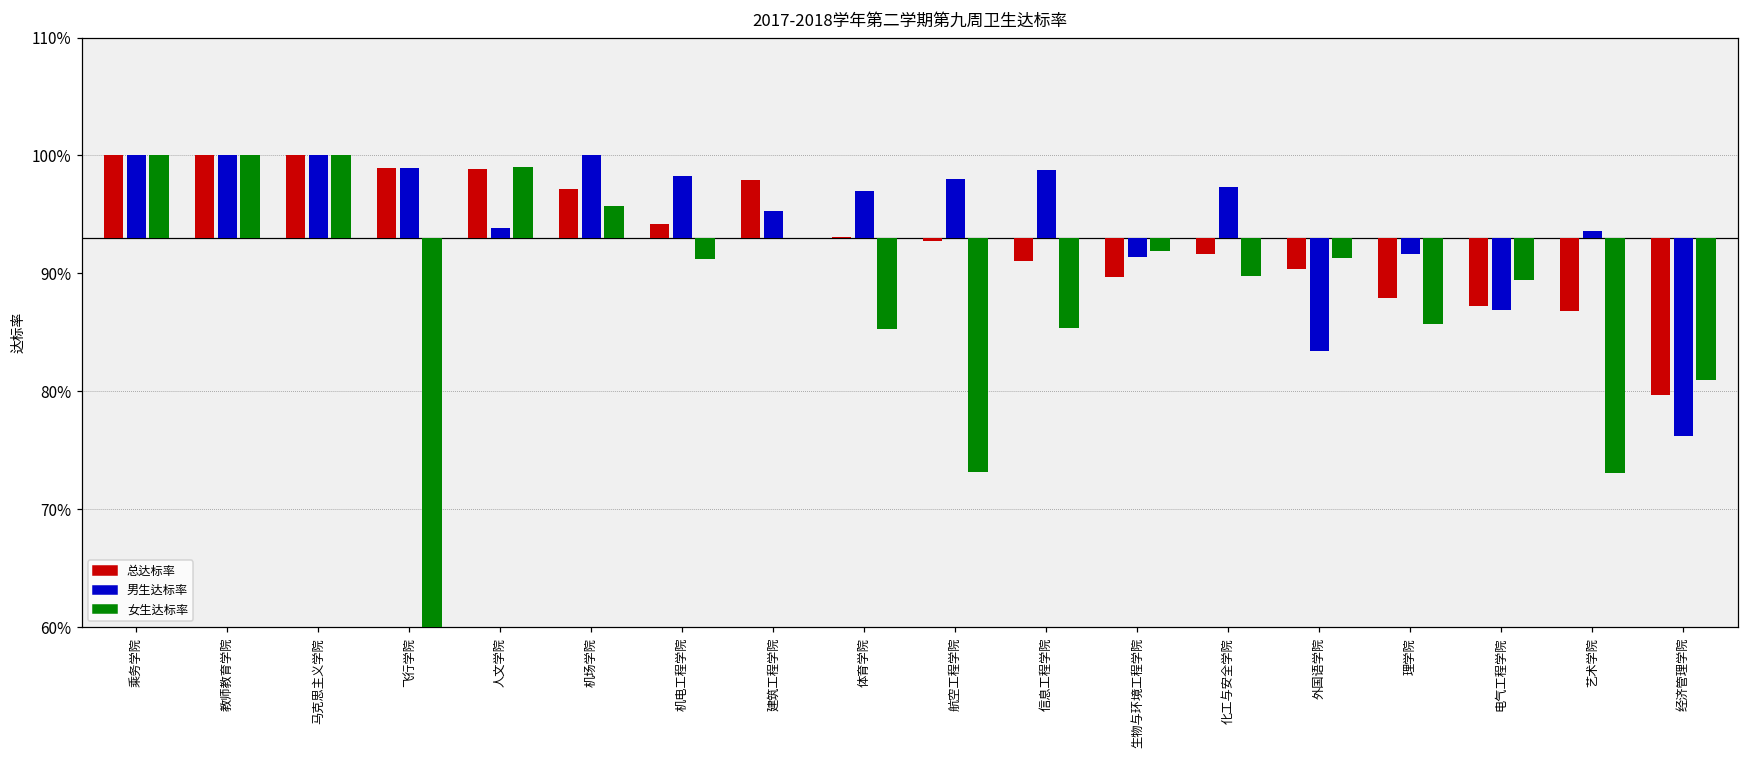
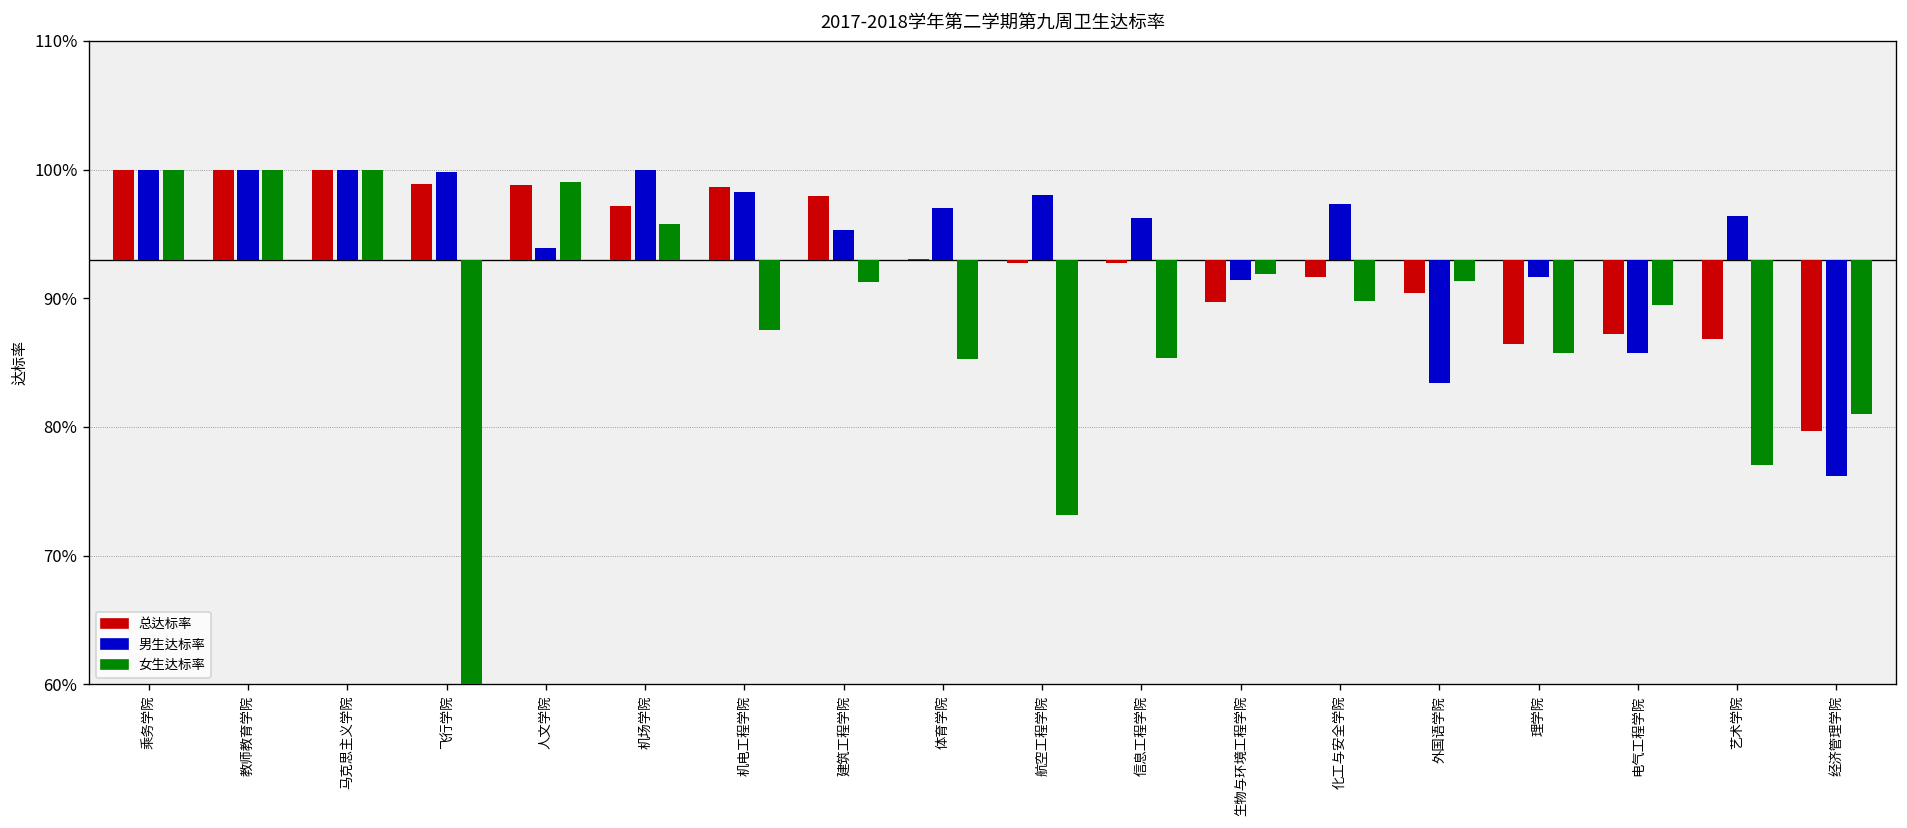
男生达标率, 飞行学院: 98.9% -> 99.8%
总达标率, 机电工程学院: 94.2% -> 98.7%
女生达标率, 机电工程学院: 91.2% -> 87.5%
女生达标率, 建筑工程学院: 93.0% -> 91.3%
总达标率, 信息工程学院: 91.0% -> 92.7%
男生达标率, 信息工程学院: 98.8% -> 96.2%
总达标率, 理学院: 87.9% -> 86.4%
男生达标率, 电气工程学院: 86.9% -> 85.7%
男生达标率, 艺术学院: 93.6% -> 96.4%
女生达标率, 艺术学院: 73.1% -> 77.1%
